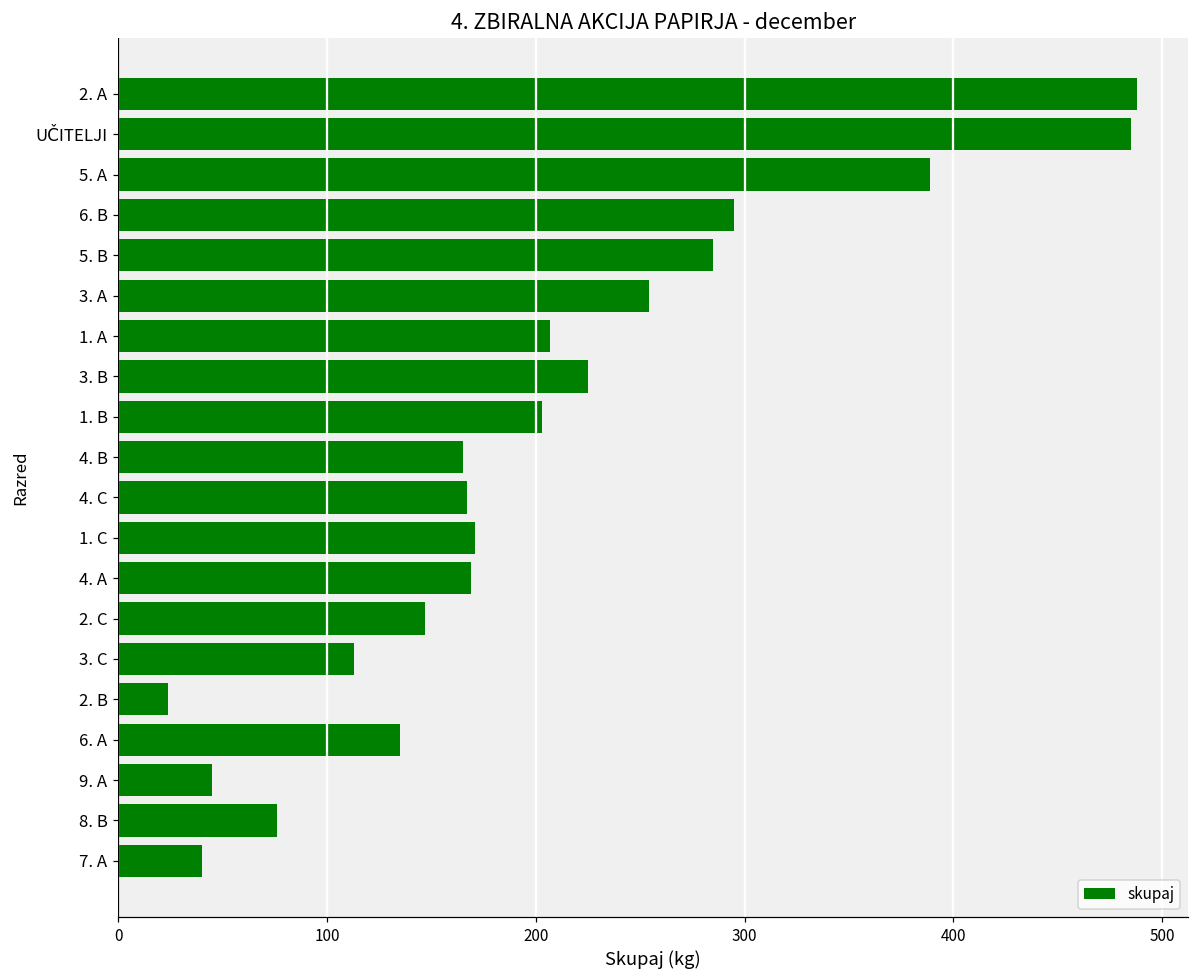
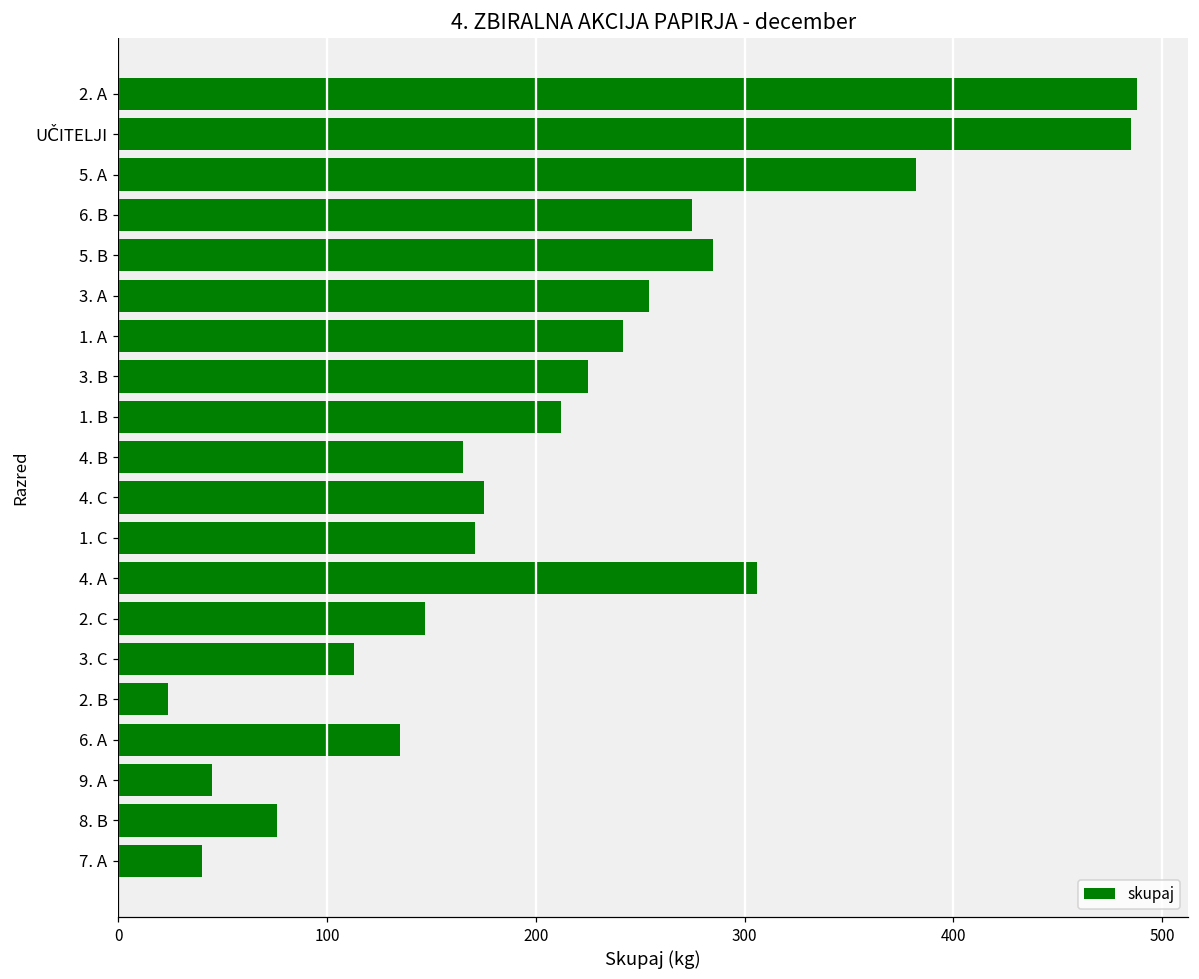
5. A: 389 -> 382
6. B: 295 -> 275
1. A: 207 -> 242
1. B: 203 -> 212
4. C: 167 -> 175
4. A: 169 -> 306
